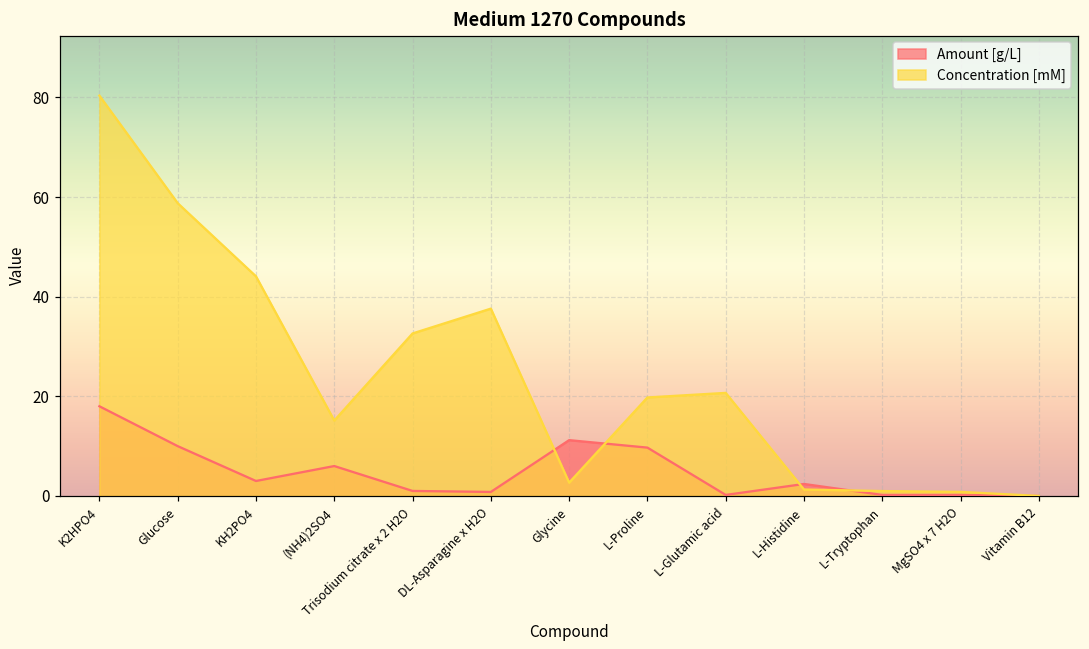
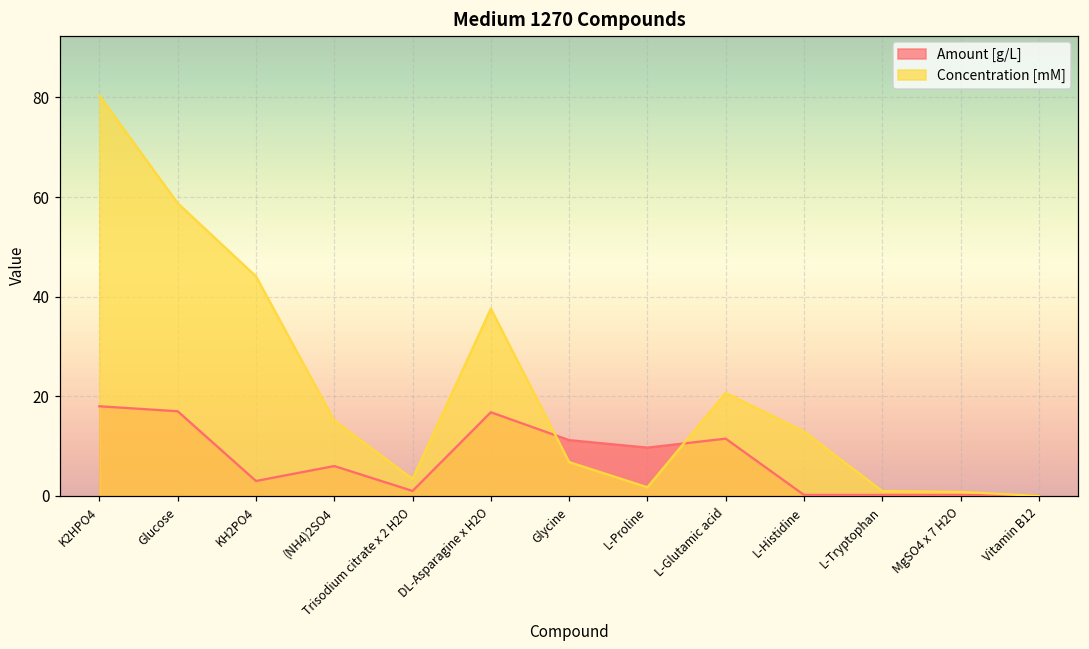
Amount [g/L], Glucose: 10 -> 17
Concentration [mM], Trisodium citrate x 2 H2O: 33 -> 3
Amount [g/L], DL-Asparagine x H2O: 1 -> 17
Concentration [mM], Glycine: 3 -> 7
Concentration [mM], L-Proline: 20 -> 2
Amount [g/L], L-Glutamic acid: 0 -> 12
Amount [g/L], L-Histidine: 2 -> 0
Concentration [mM], L-Histidine: 1 -> 13
